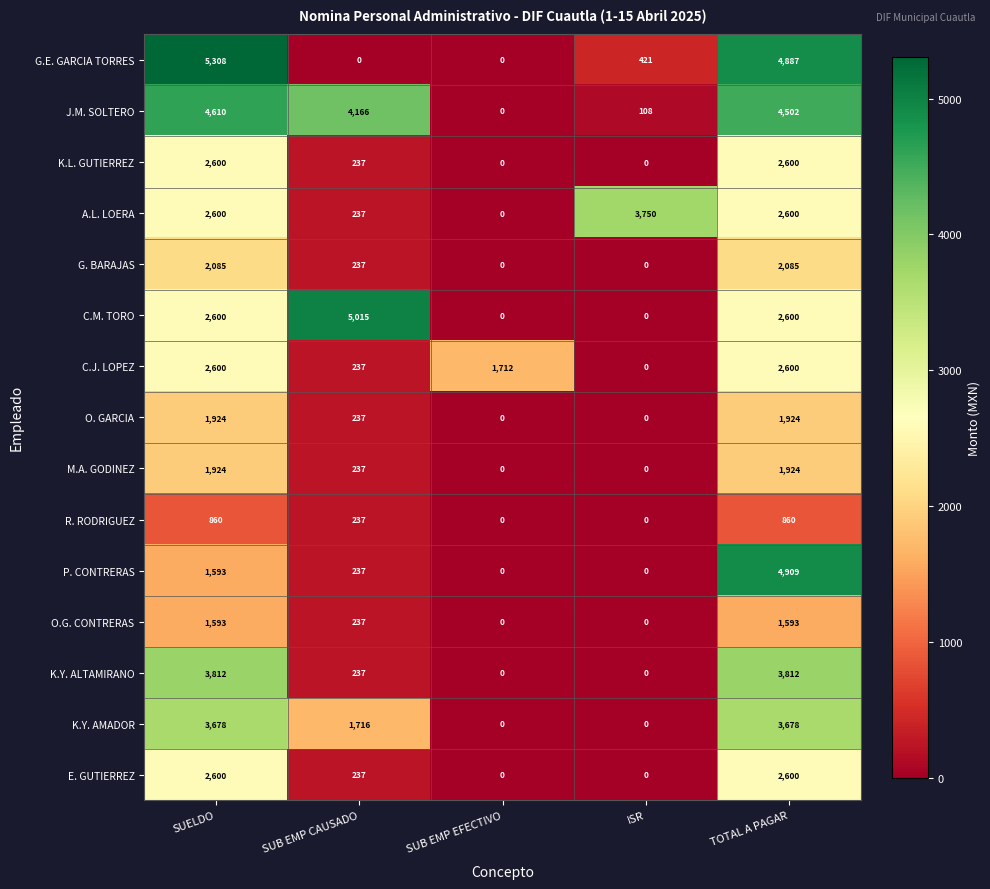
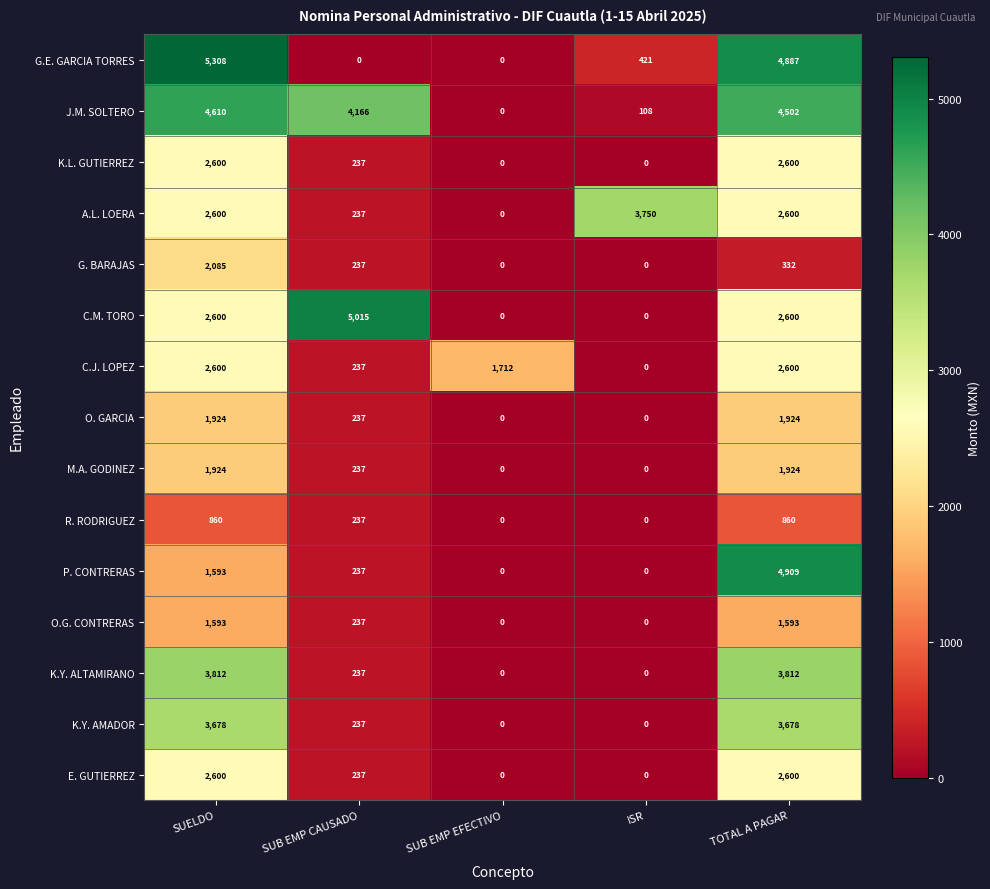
G. BARAJAS, TOTAL A PAGAR: 2,085 -> 332
K.Y. AMADOR, SUB EMP CAUSADO: 1,716 -> 237
